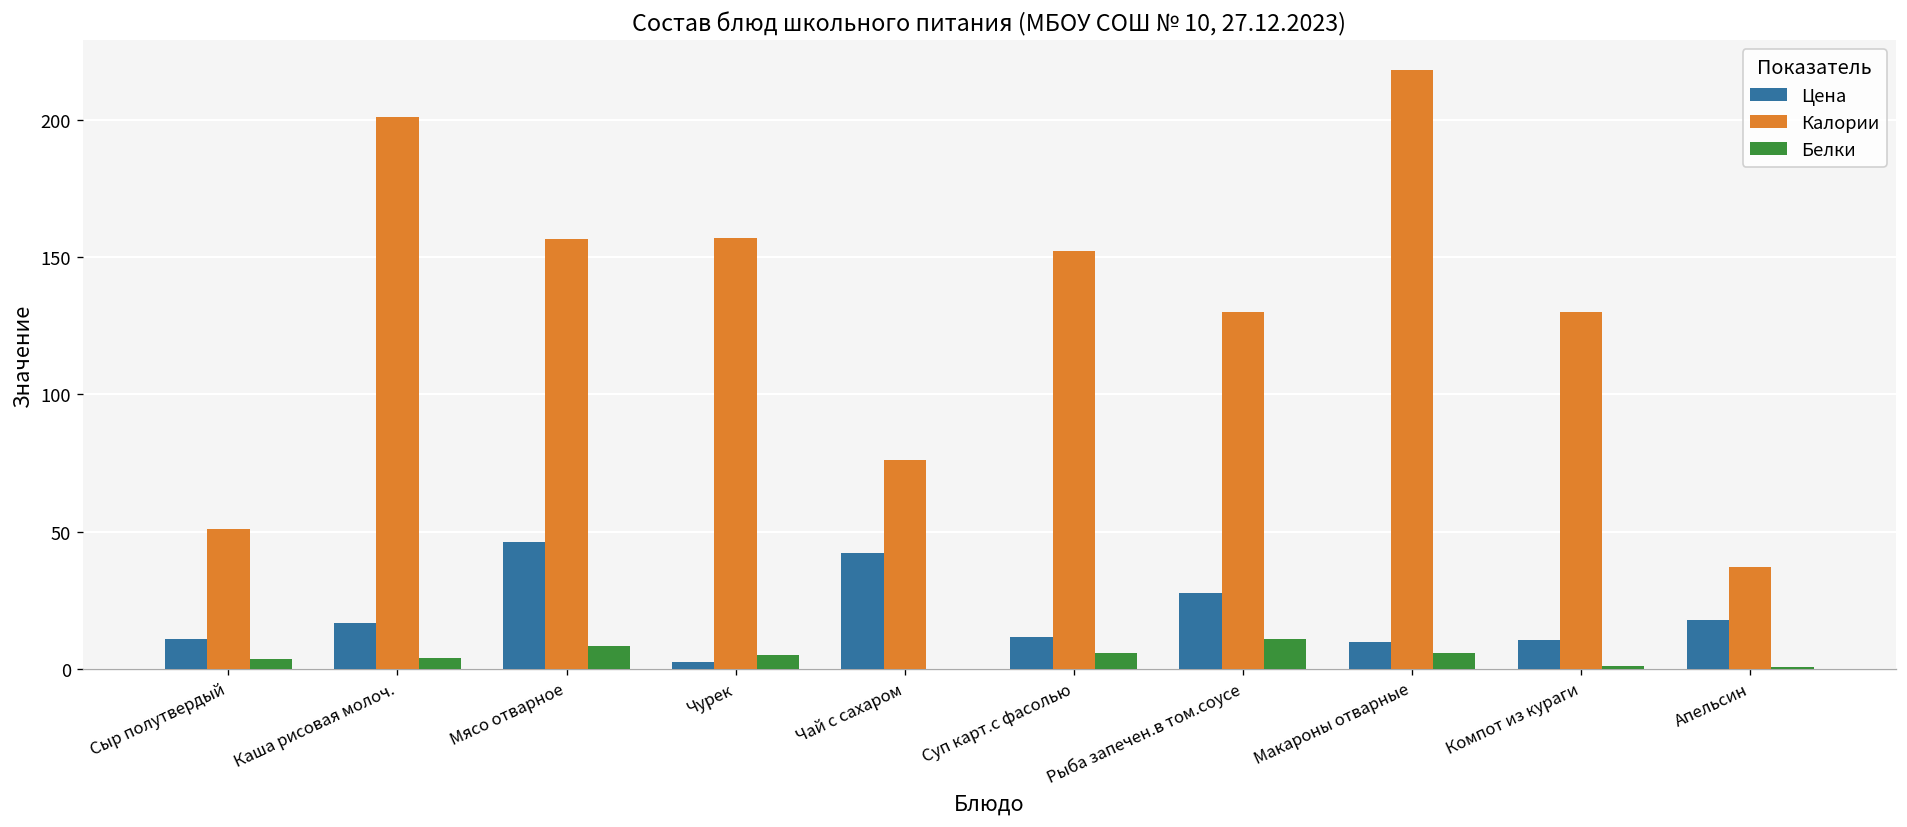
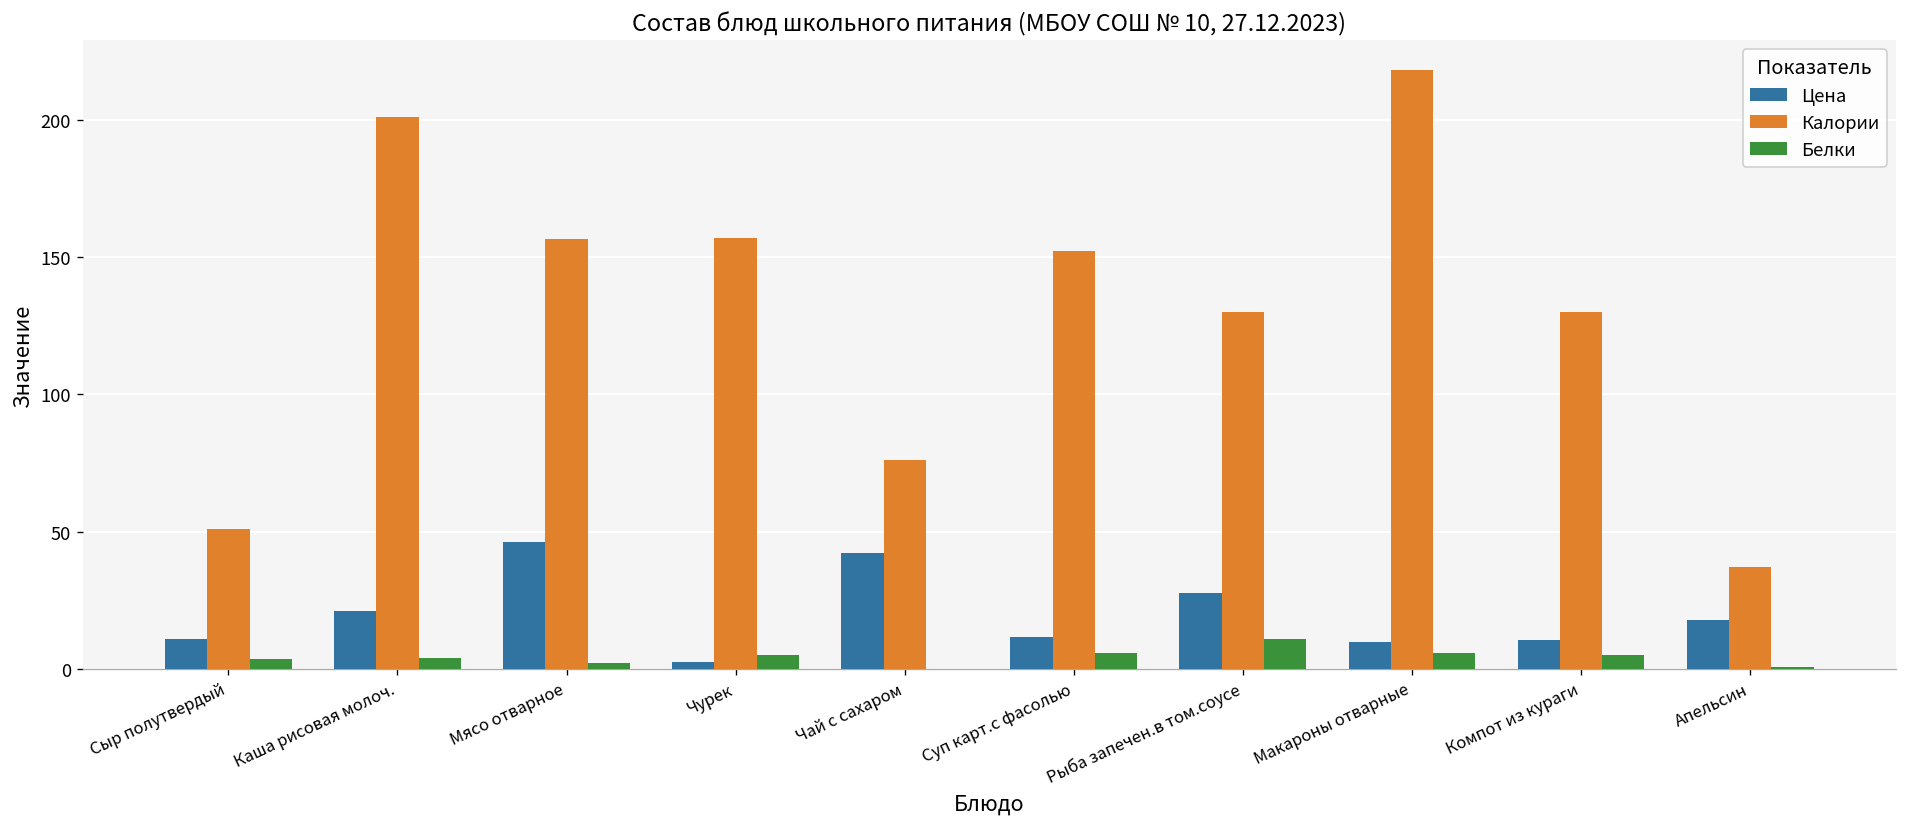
Цена, Каша рисовая молоч.: 17 -> 21
Белки, Мясо отварное: 8 -> 2
Белки, Компот из кураги: 1 -> 5
